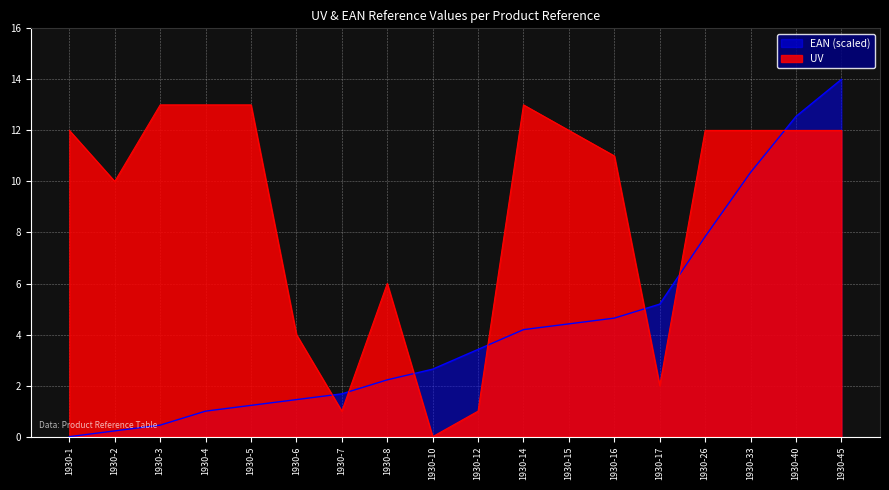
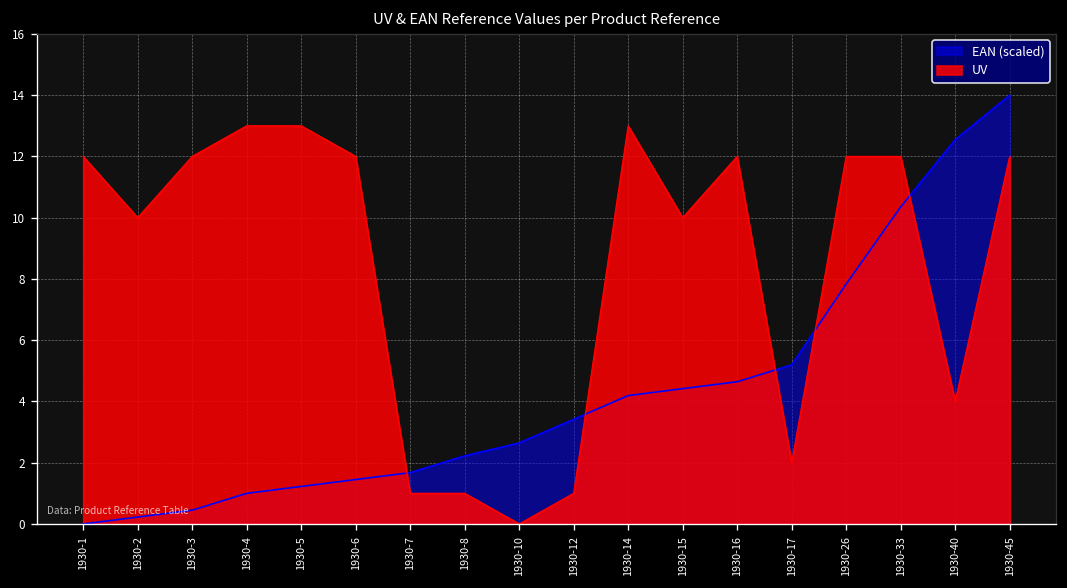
UV, 1930-3: 13 -> 12
UV, 1930-6: 4 -> 12
UV, 1930-8: 6 -> 1
UV, 1930-15: 12 -> 10
UV, 1930-16: 11 -> 12
UV, 1930-40: 12 -> 4
